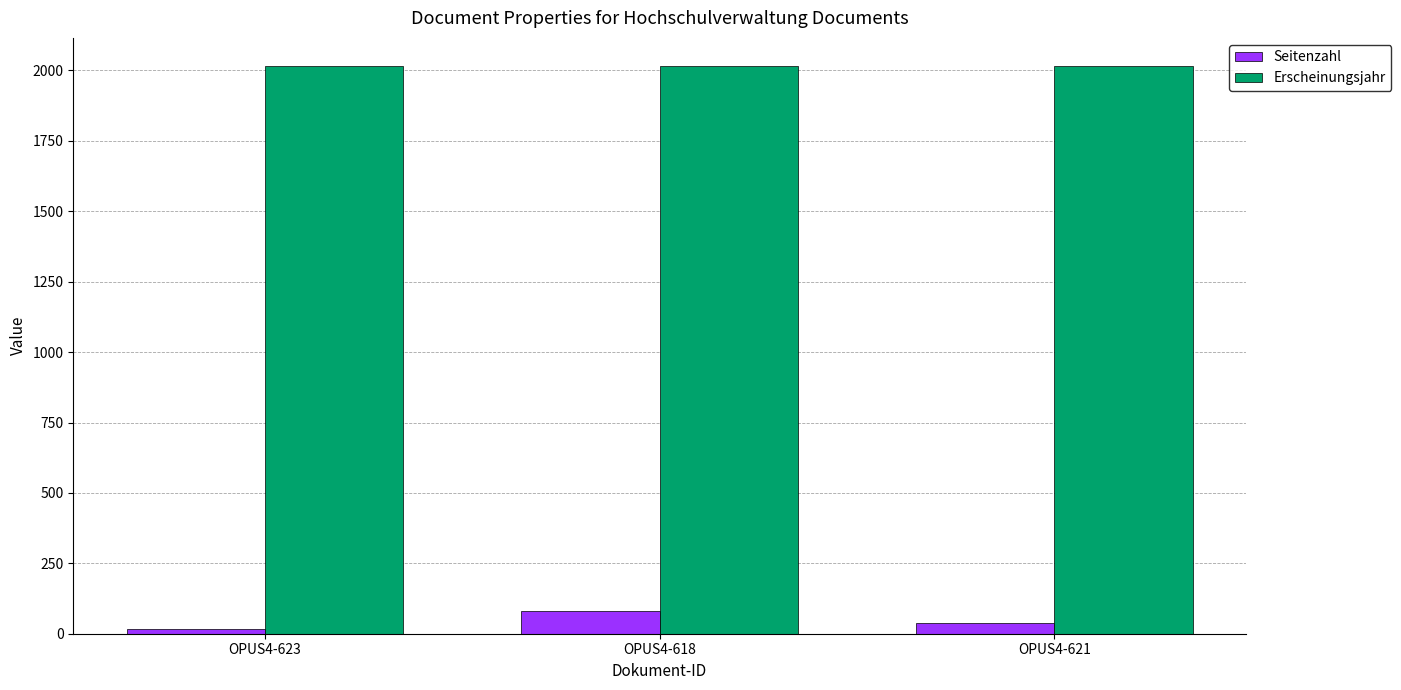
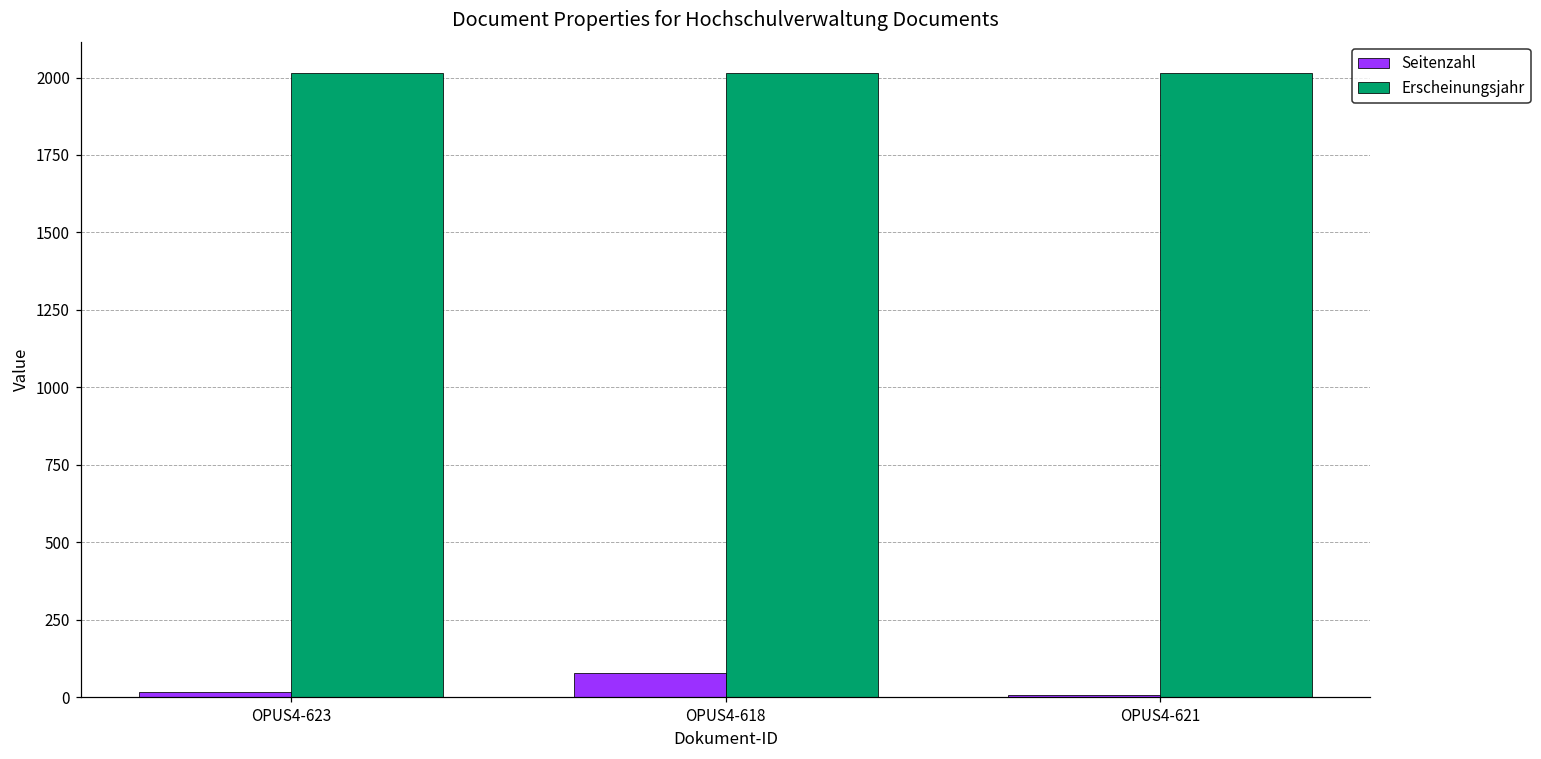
Seitenzahl, OPUS4-621: 40 -> 10
